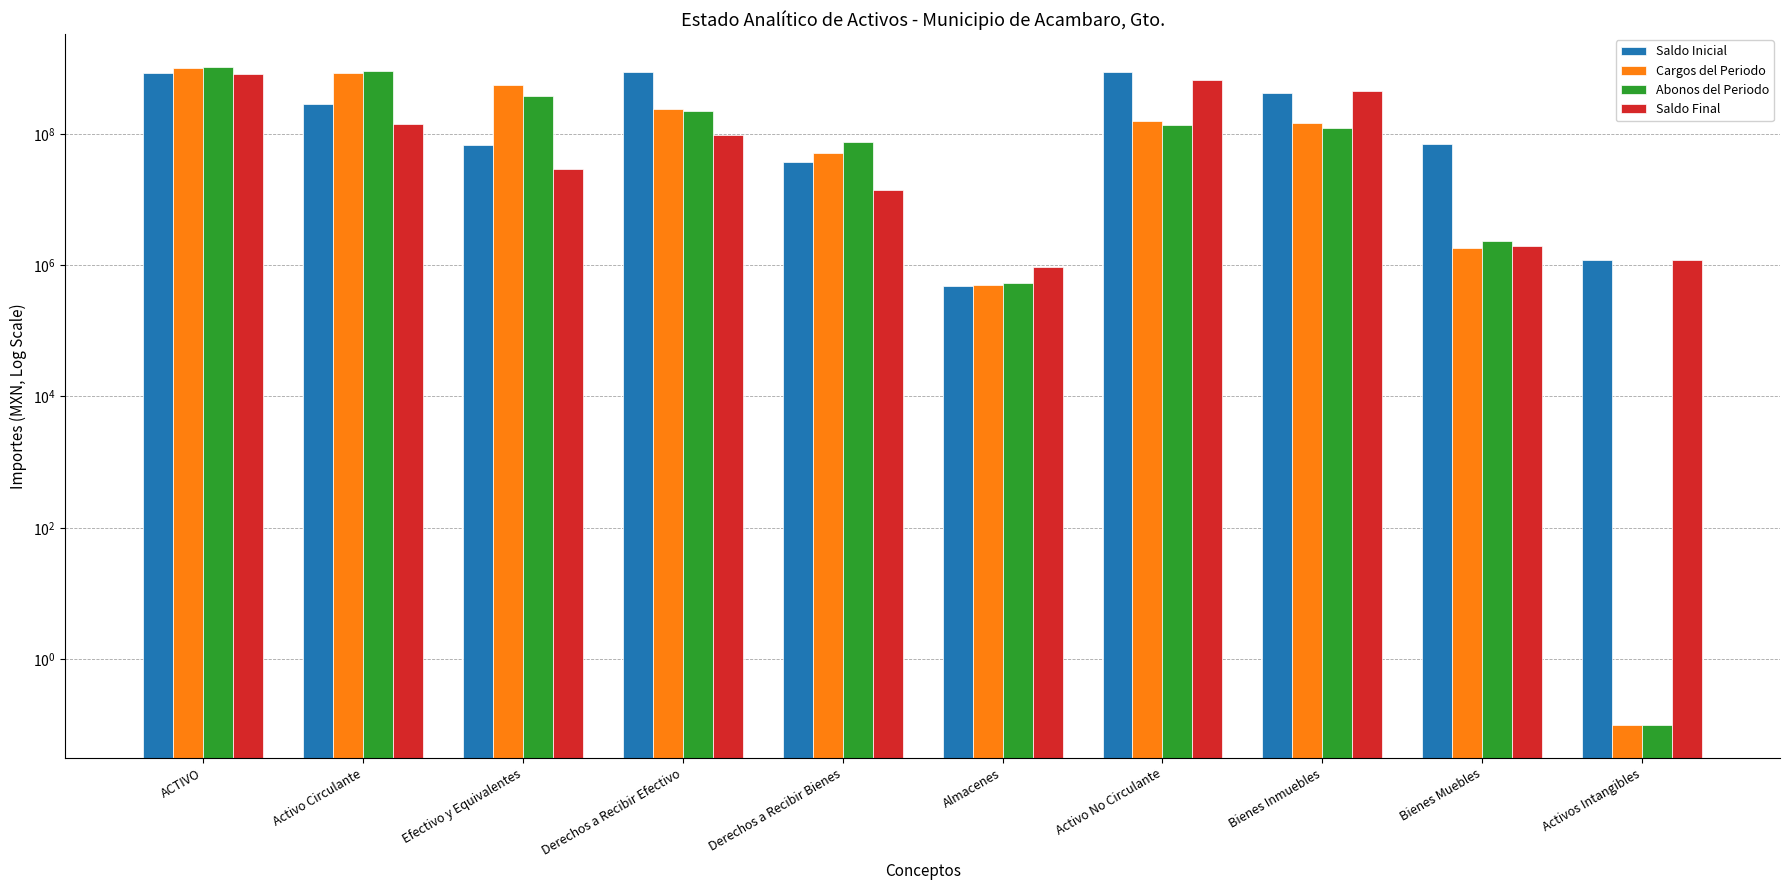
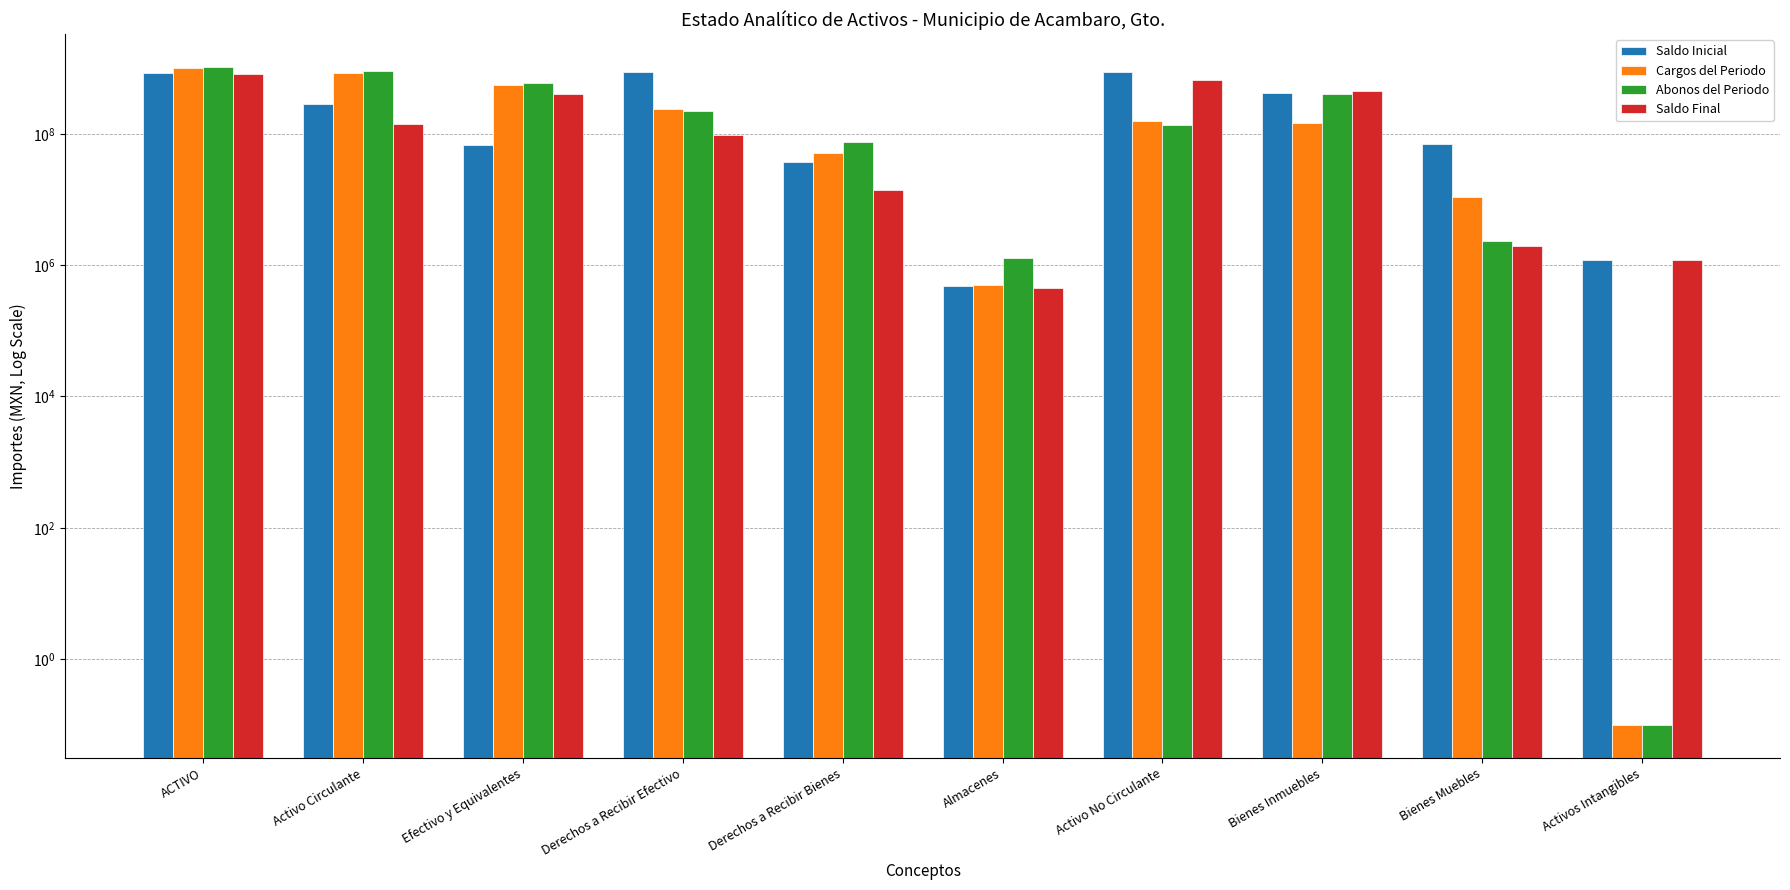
Abonos del Periodo, Efectivo y Equivalentes: 400000000 -> 600000000
Saldo Final, Efectivo y Equivalentes: 30000000 -> 400000000
Abonos del Periodo, Almacenes: 500000 -> 1300000
Saldo Final, Almacenes: 900000 -> 400000
Abonos del Periodo, Bienes Inmuebles: 120000000 -> 400000000
Cargos del Periodo, Bienes Muebles: 1800000 -> 11000000
